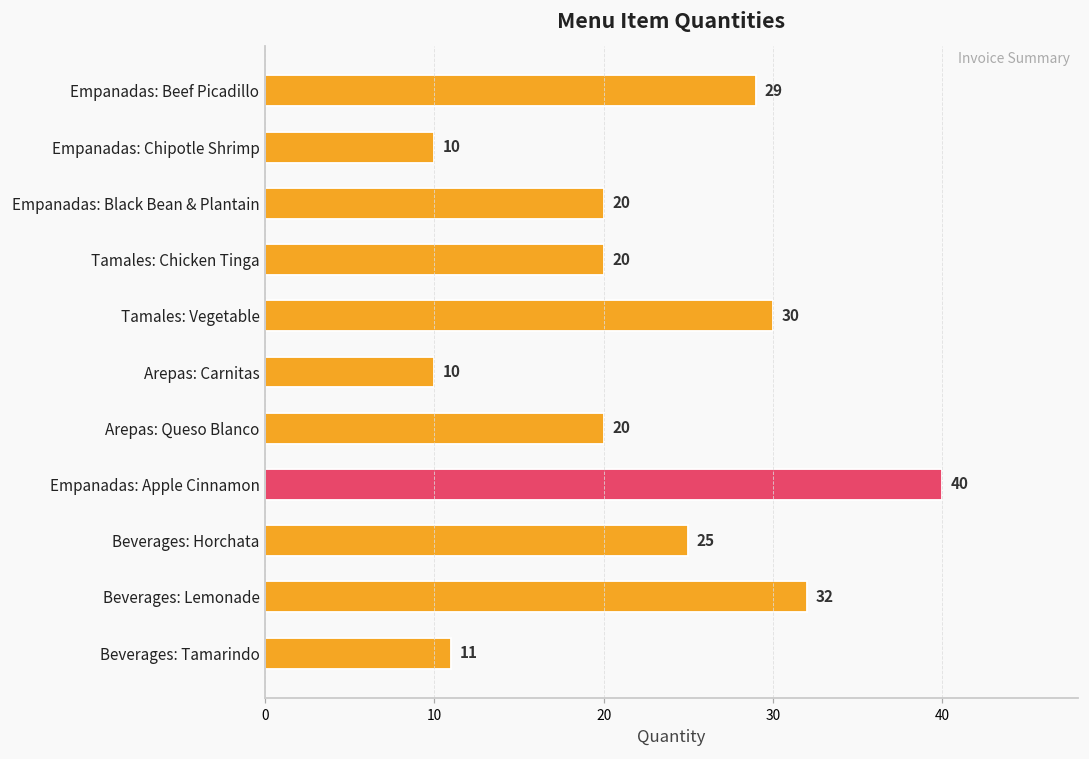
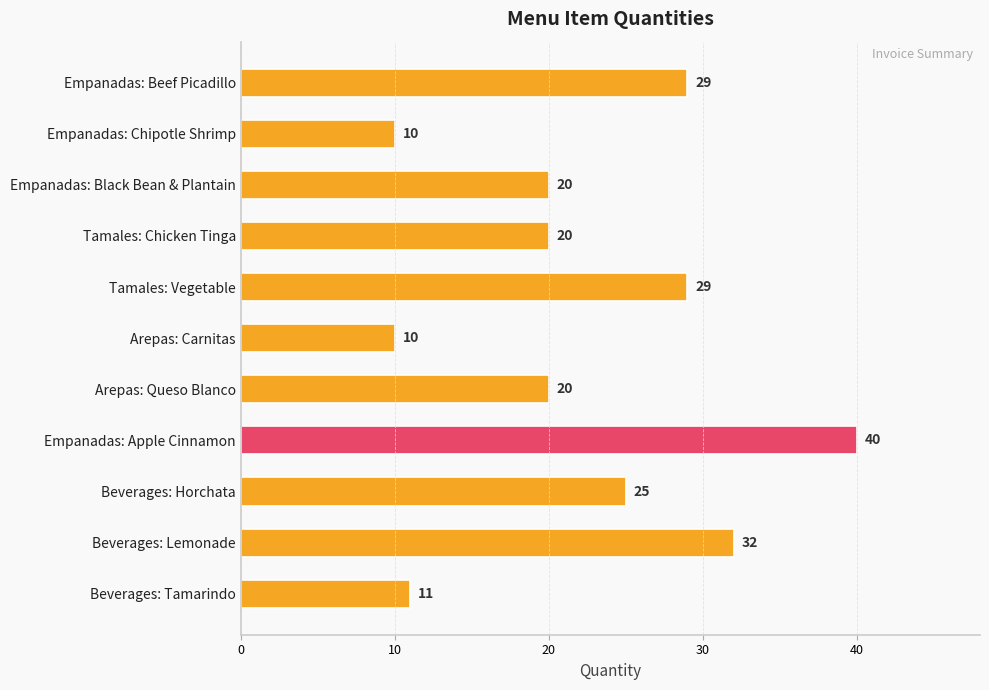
Tamales: Vegetable: 30 -> 29
